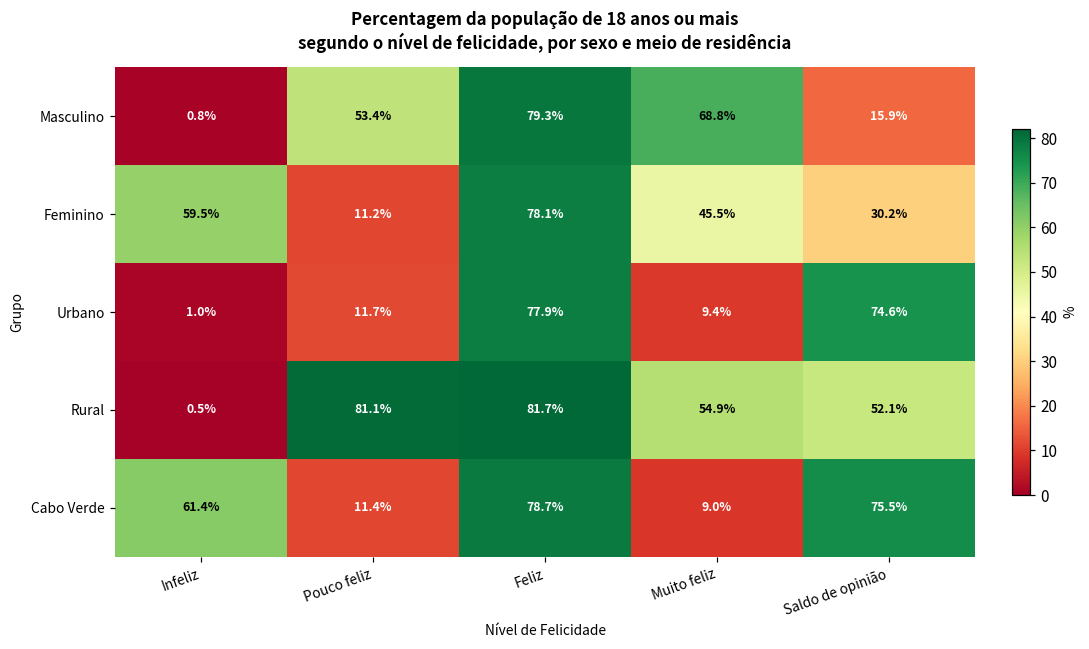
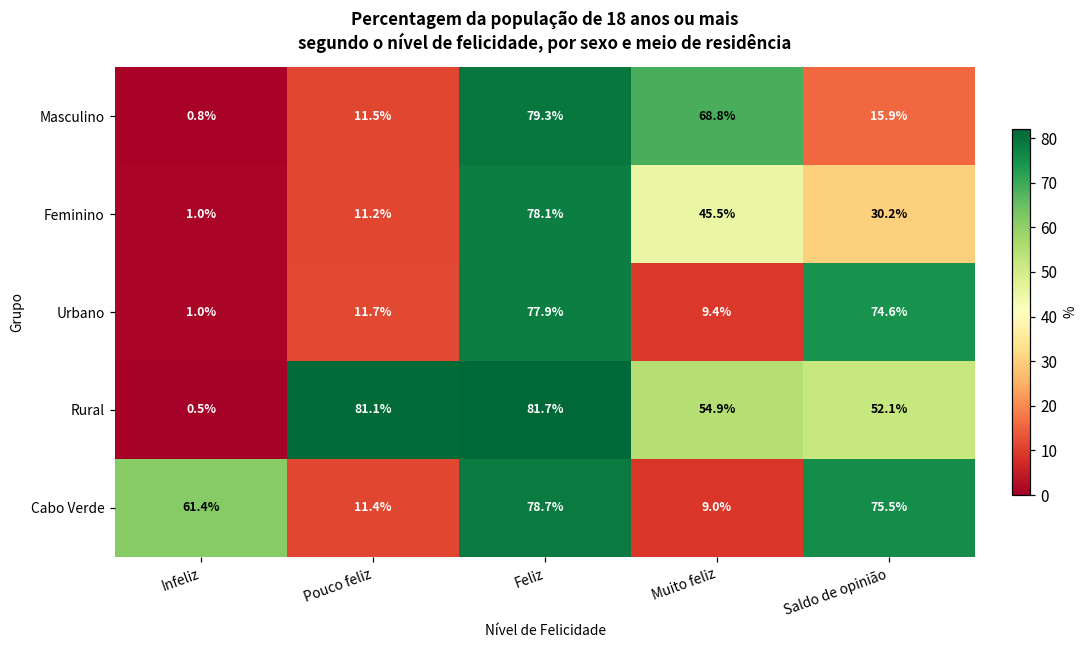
Masculino, Pouco feliz: 53.4% -> 11.5%
Feminino, Infeliz: 59.5% -> 1.0%
